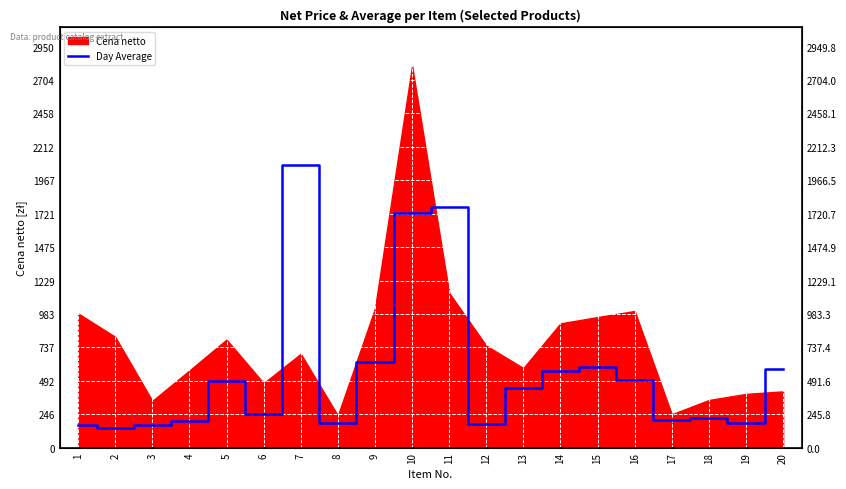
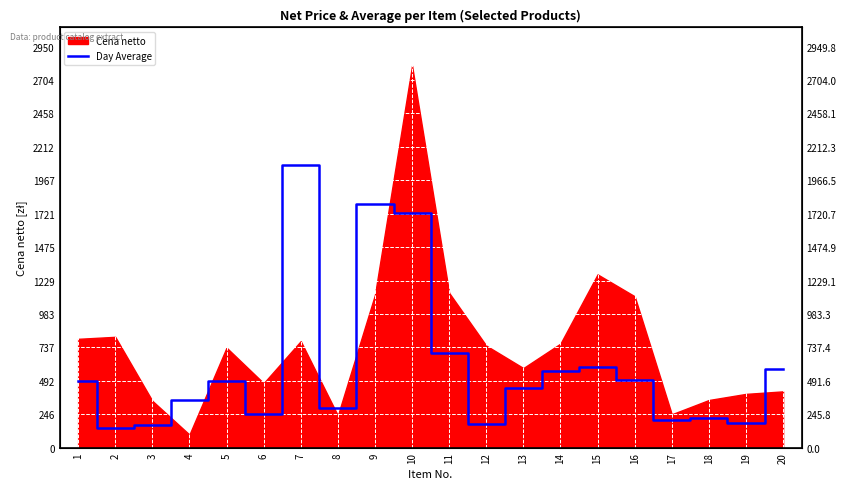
Cena netto, 1: 990 -> 800
Day Average, 1: 160 -> 490
Cena netto, 4: 570 -> 100
Day Average, 4: 200 -> 350
Cena netto, 5: 790 -> 740
Cena netto, 7: 690 -> 780
Day Average, 8: 180 -> 290
Cena netto, 9: 1020 -> 1120
Day Average, 9: 630 -> 1790
Day Average, 11: 1770 -> 700
Cena netto, 14: 910 -> 770
Cena netto, 15: 960 -> 1270
Cena netto, 16: 1010 -> 1110
